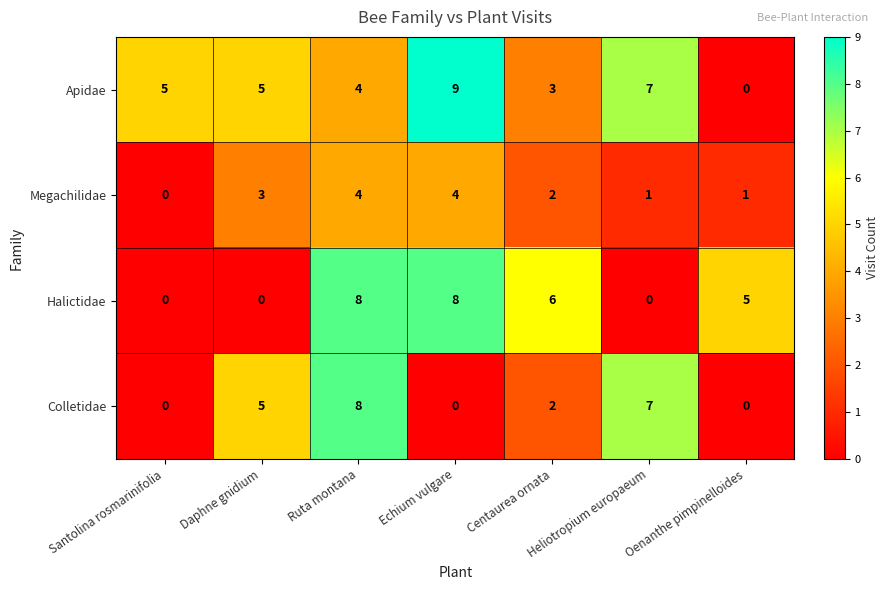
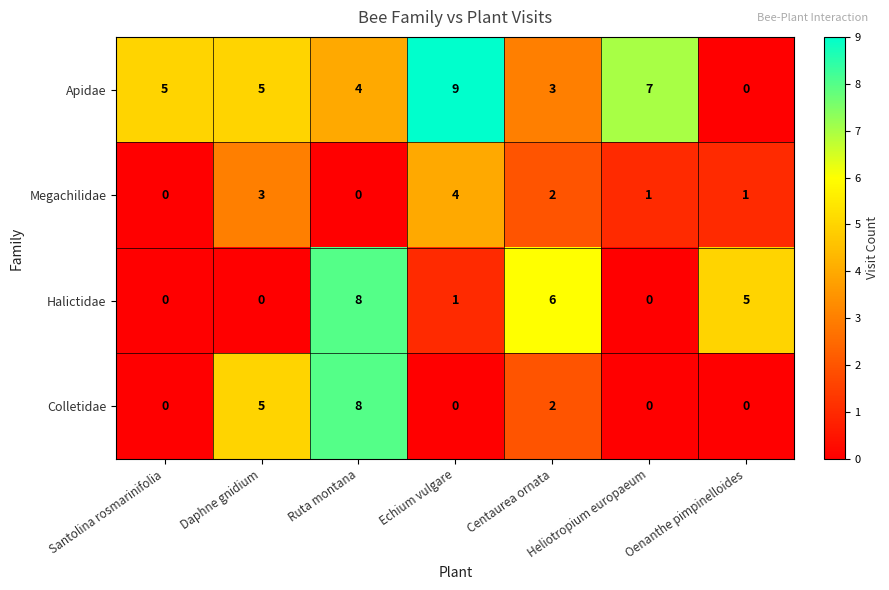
Megachilidae, Ruta montana: 4 -> 0
Halictidae, Echium vulgare: 8 -> 1
Colletidae, Heliotropium europaeum: 7 -> 0
